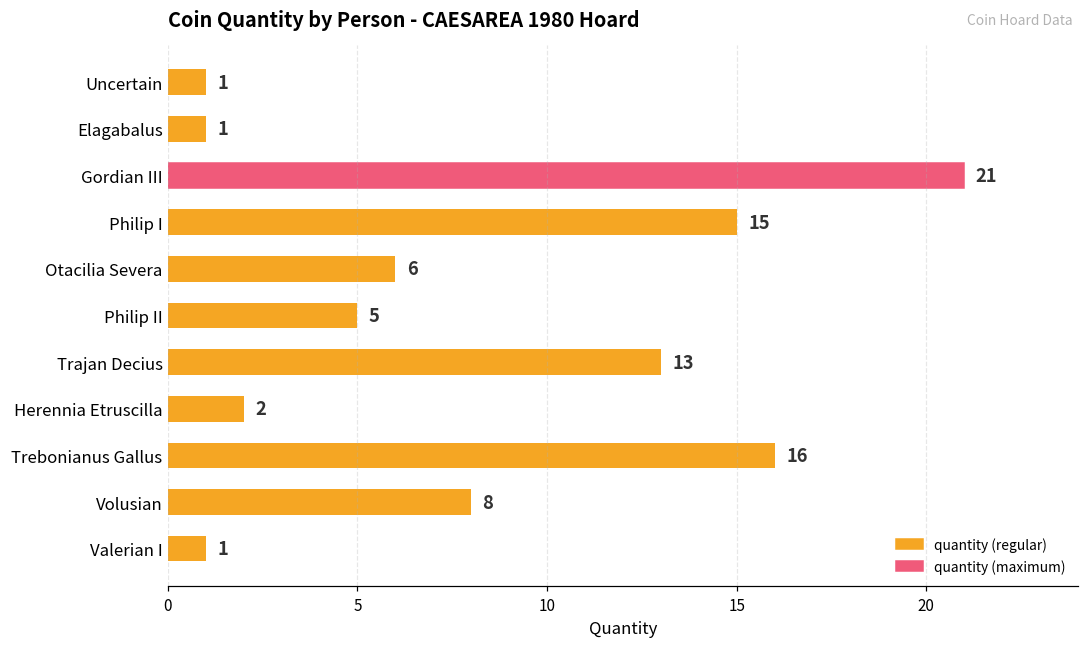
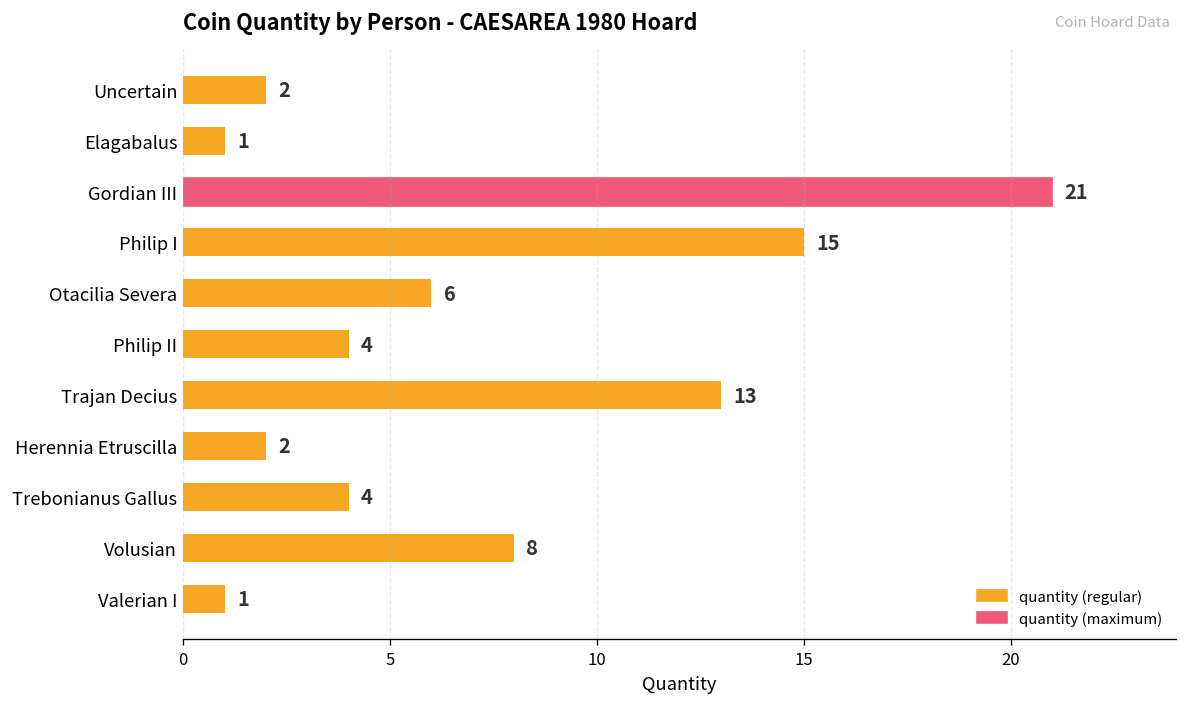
Uncertain: 1 -> 2
Philip II: 5 -> 4
Trebonianus Gallus: 16 -> 4
